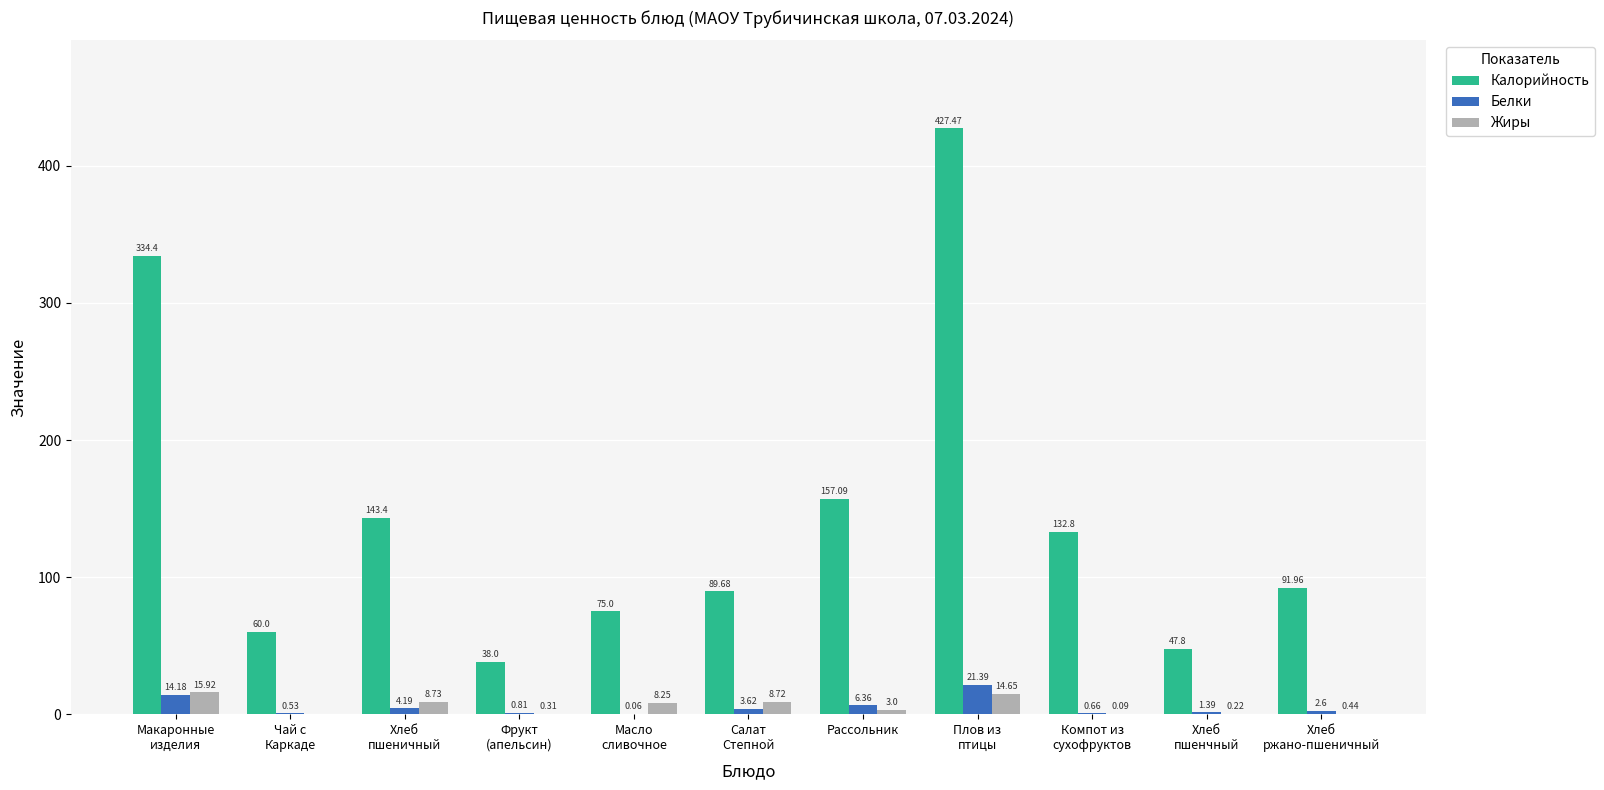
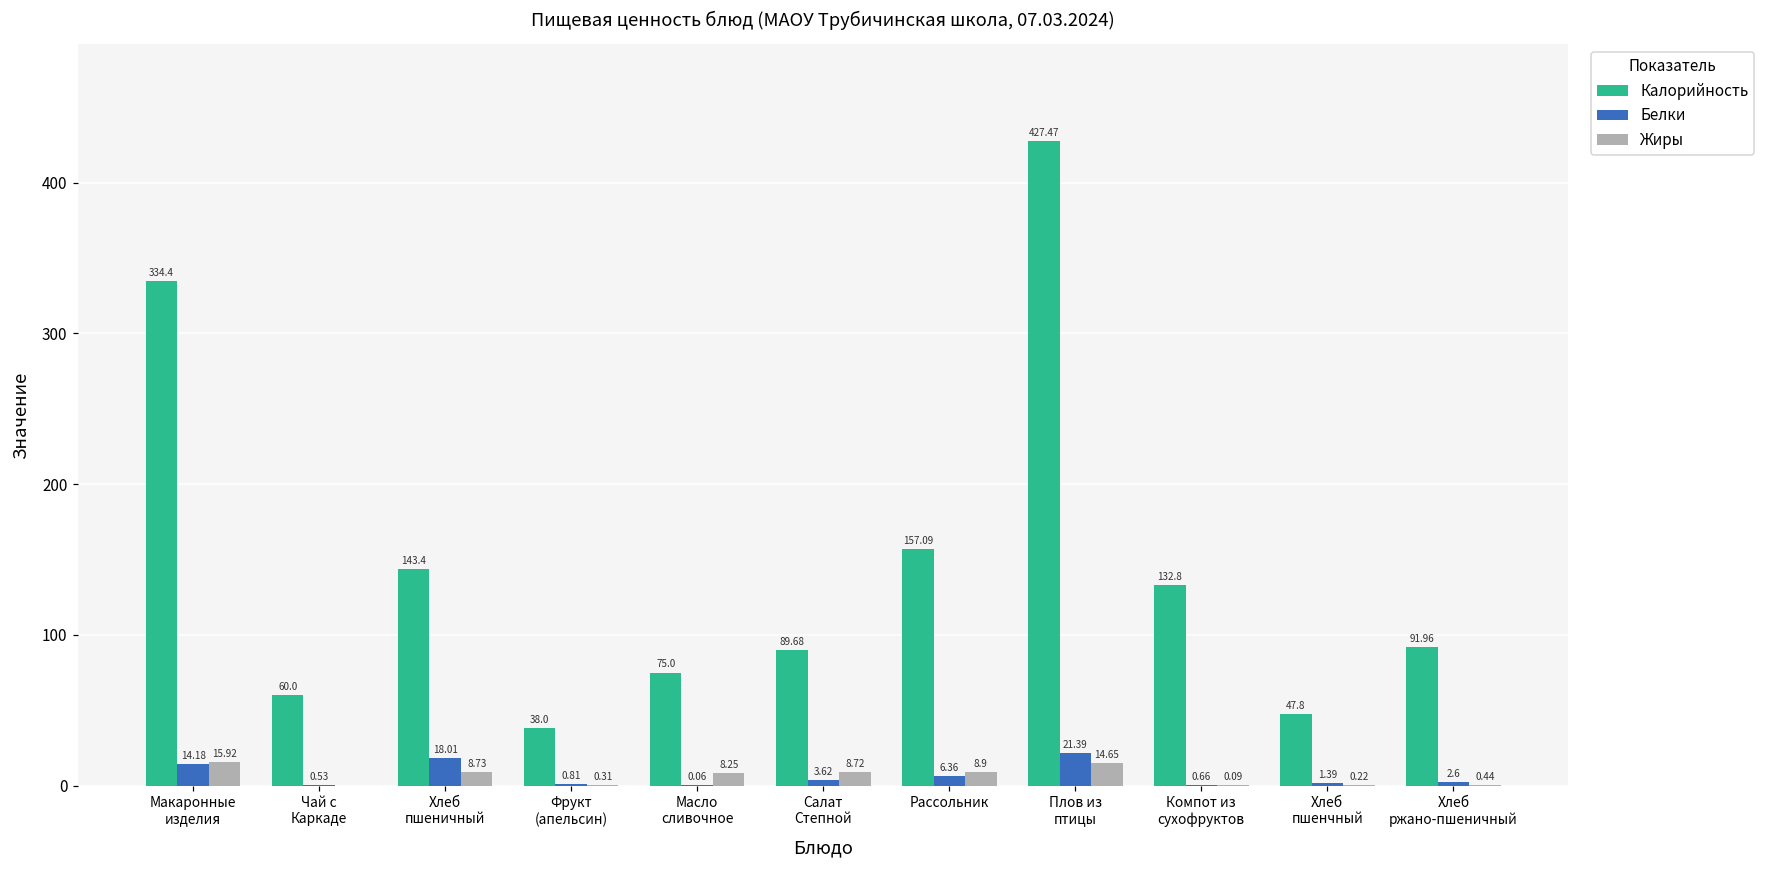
Белки, Хлеб пшеничный: 4.19 -> 18.01
Жиры, Рассольник: 3.0 -> 8.9
